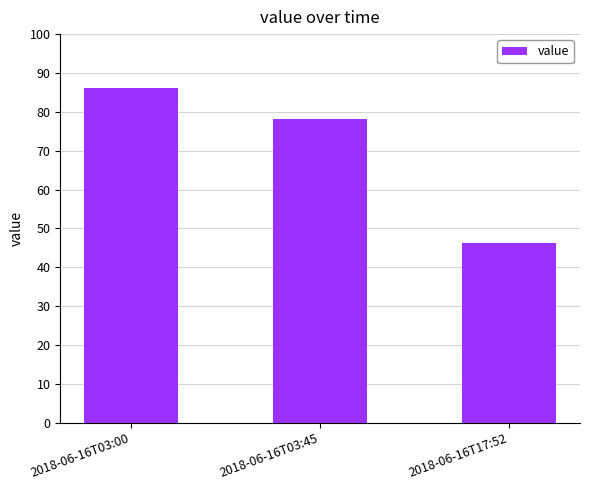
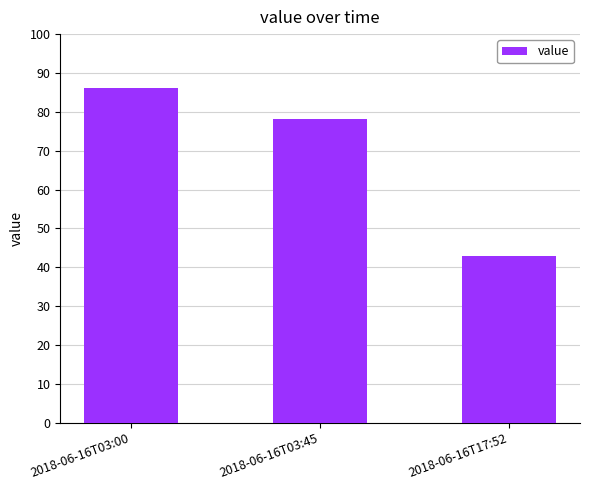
2018-06-16T17:52: 46 -> 43
